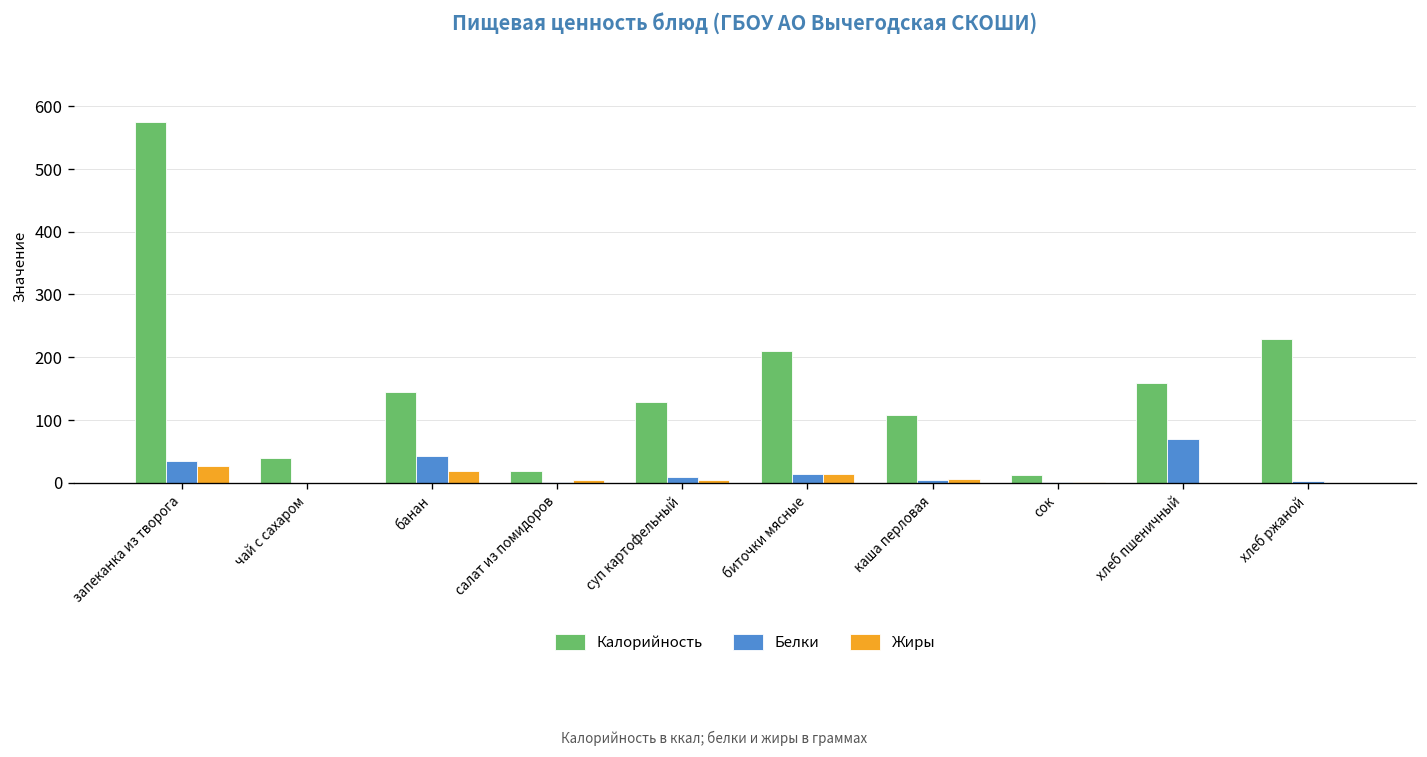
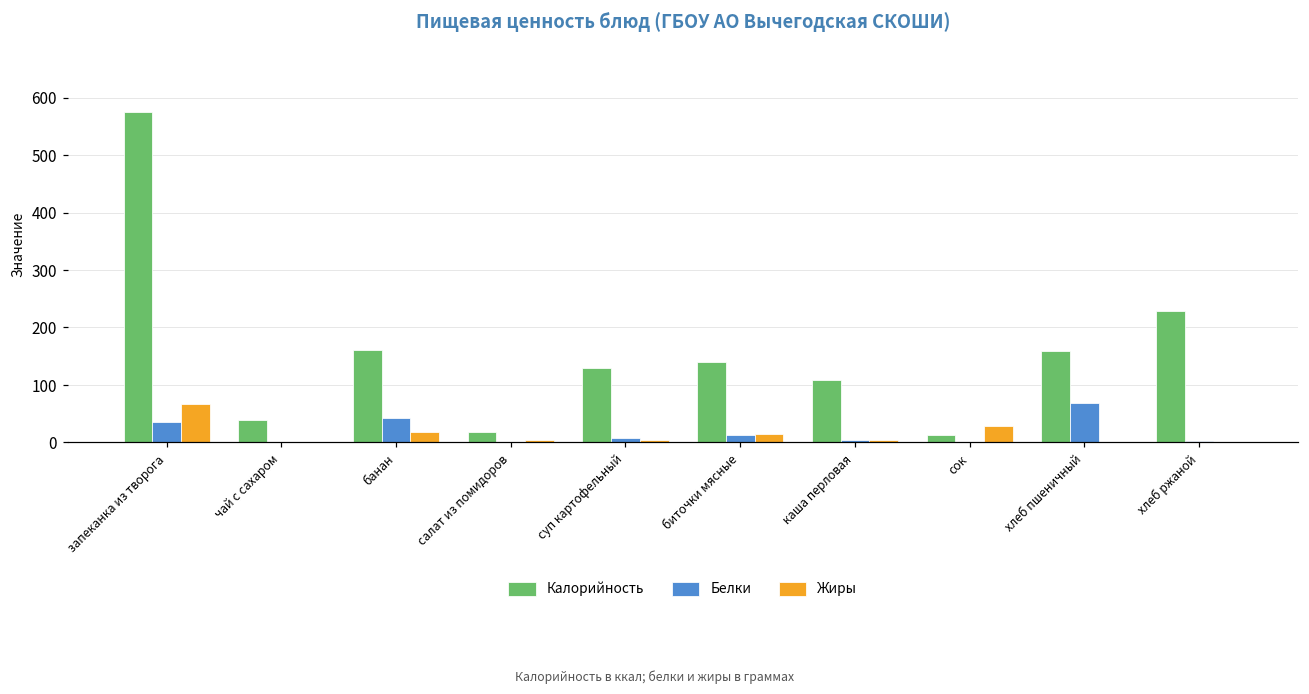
Жиры, запеканка из творога: 30 -> 70
Калорийность, банан: 140 -> 160
Калорийность, биточки мясные: 210 -> 140
Жиры, сок: 0 -> 30
